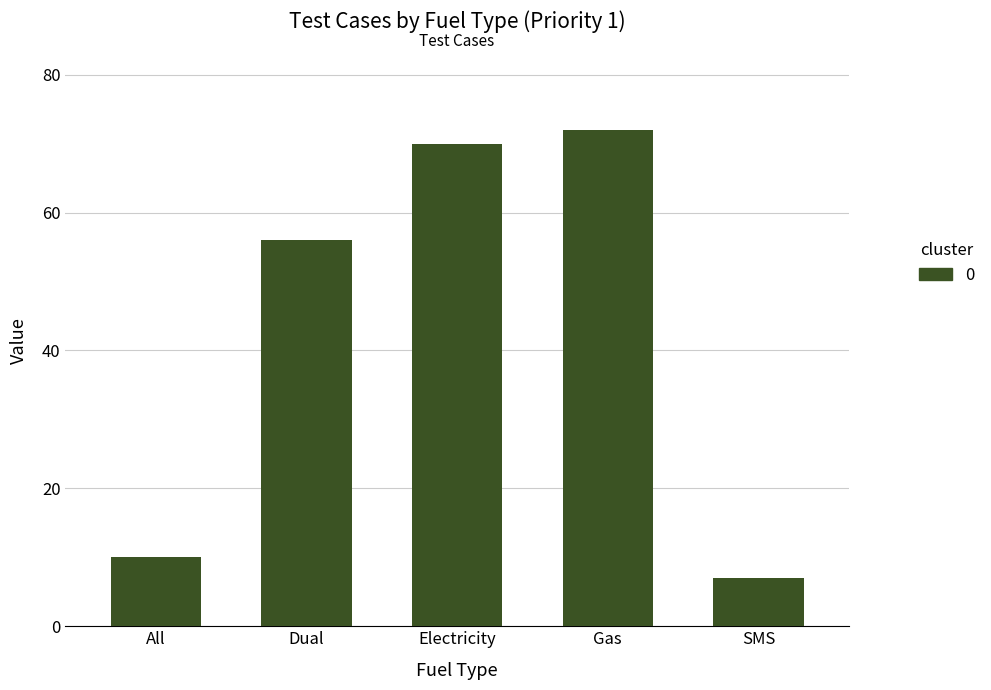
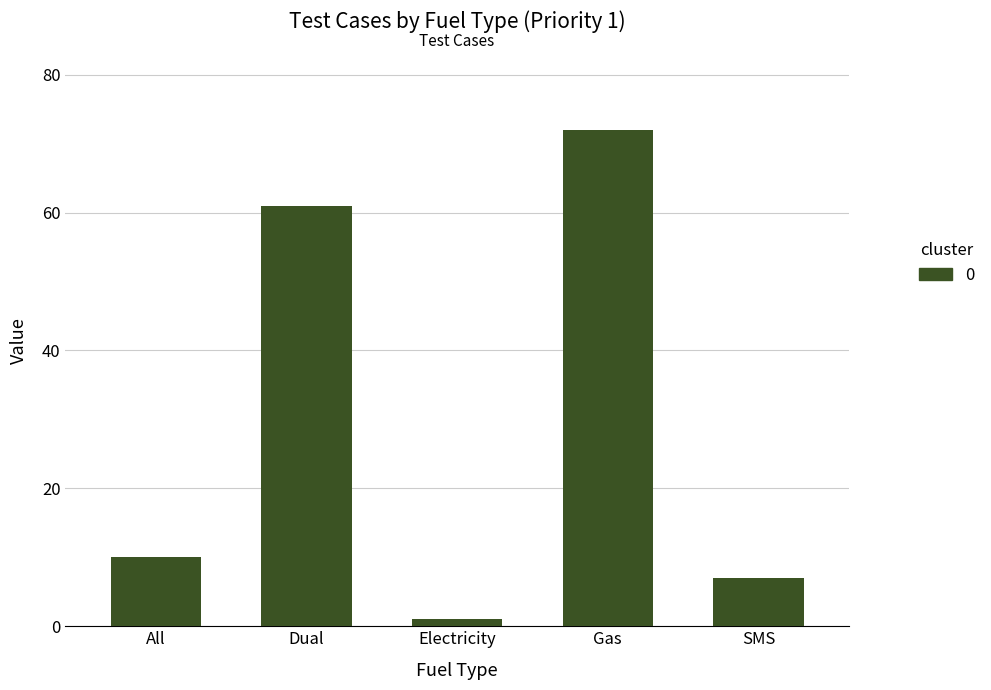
Dual: 56 -> 61
Electricity: 70 -> 1
